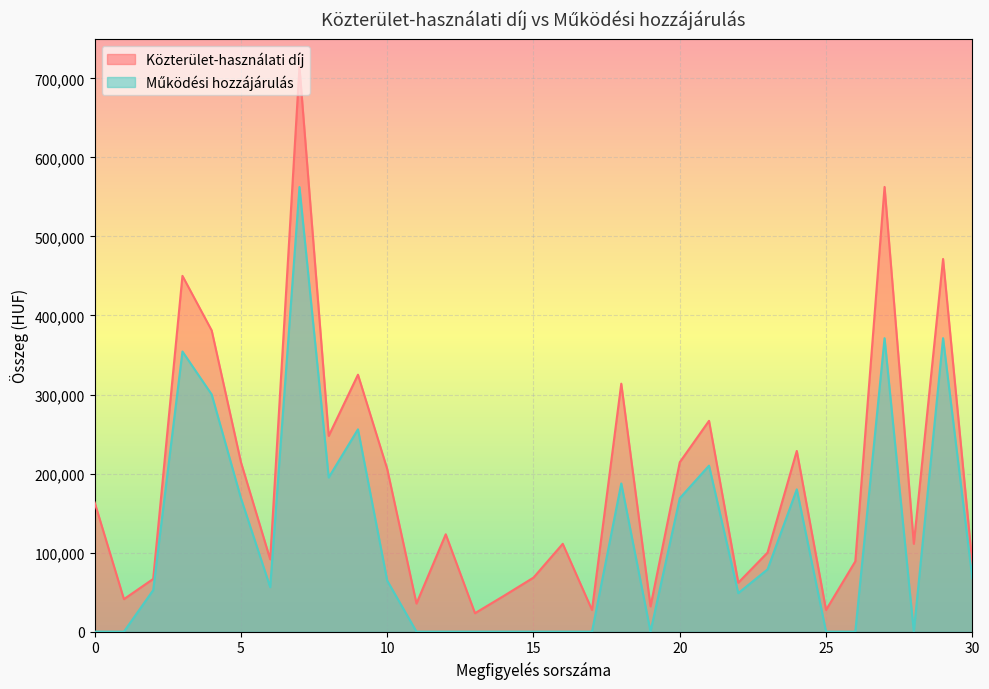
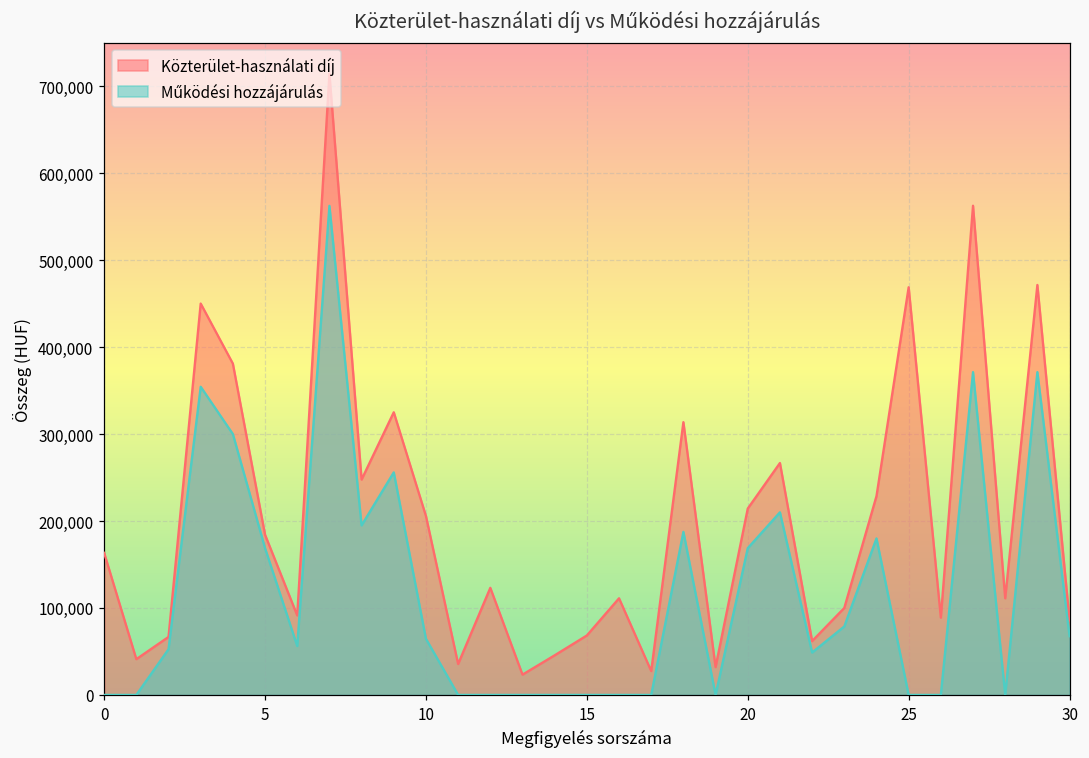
Közterület-használati díj, 5: 210,000 -> 180,000
Közterület-használati díj, 25: 30,000 -> 470,000
